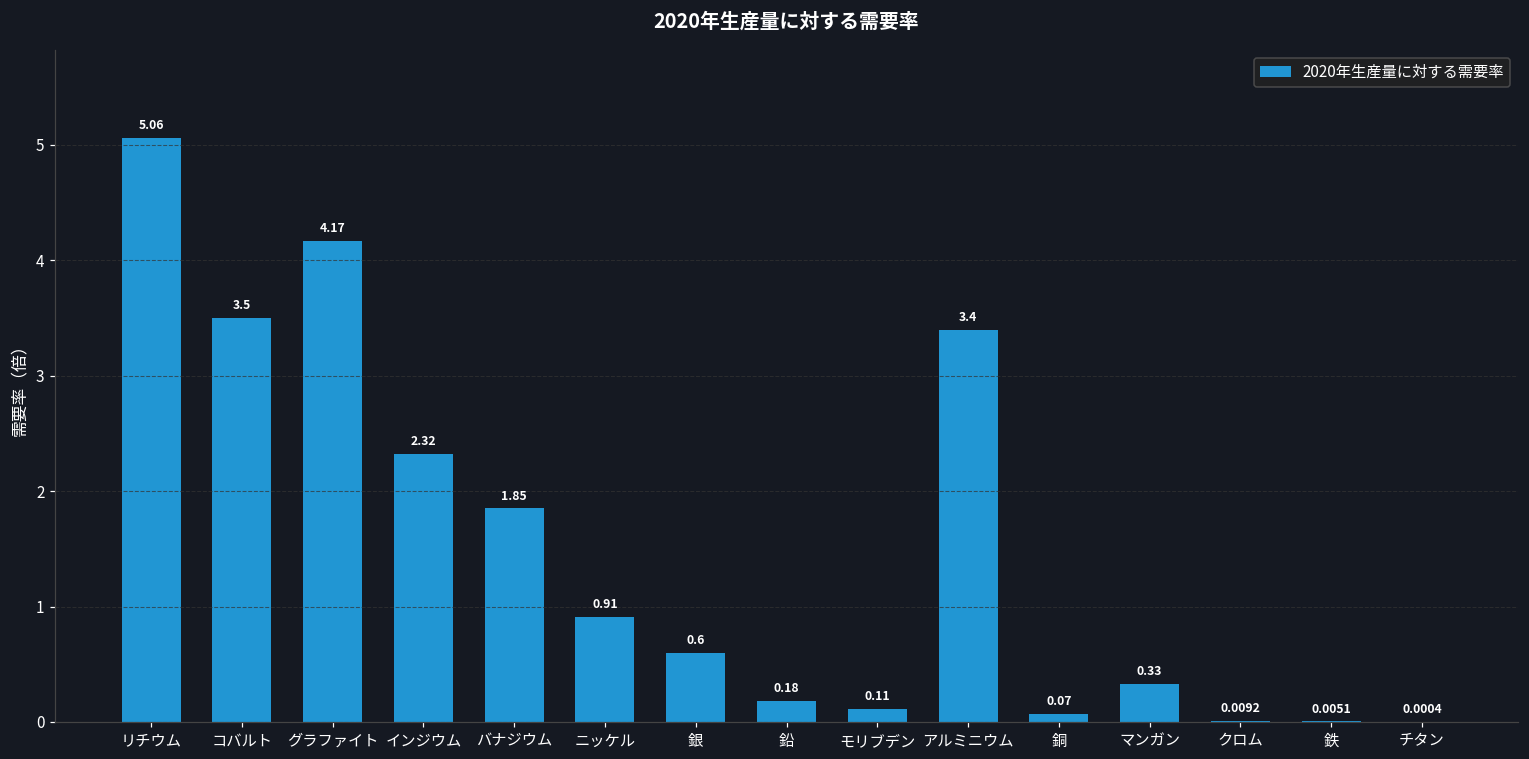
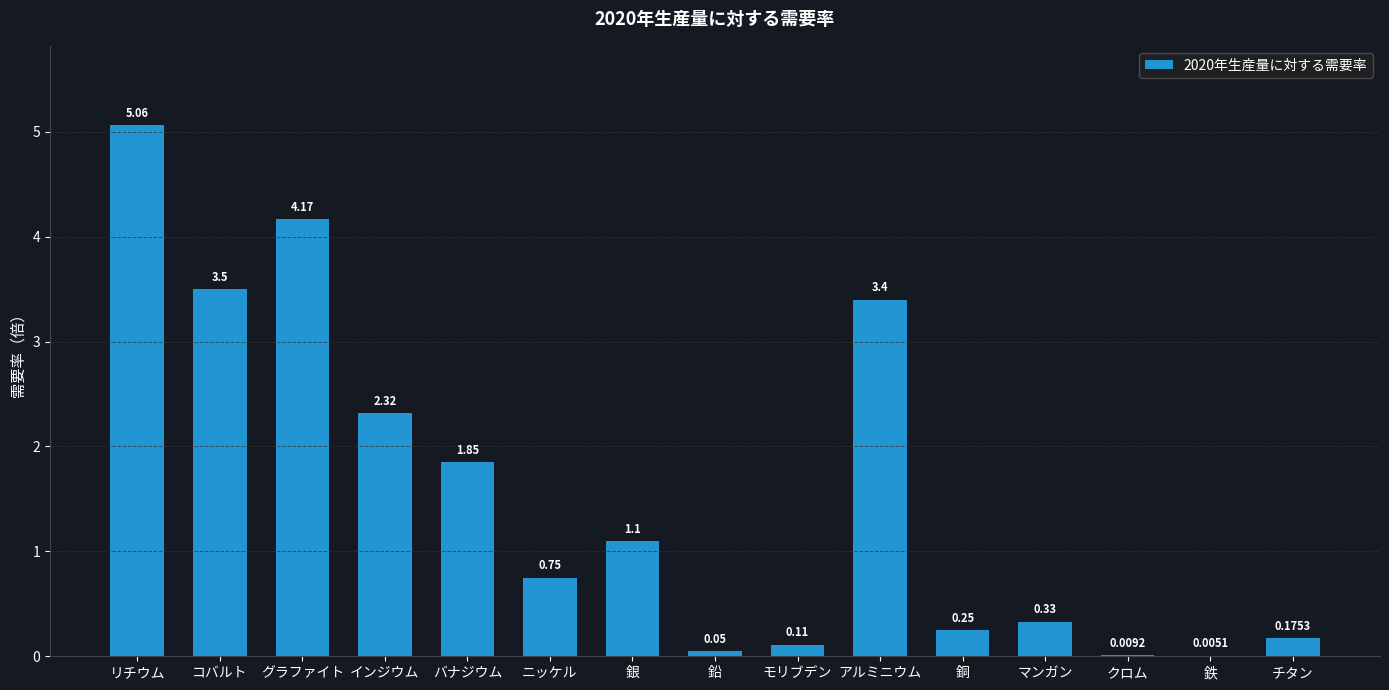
ニッケル: 0.91 -> 0.75
銀: 0.6 -> 1.1
鉛: 0.18 -> 0.05
銅: 0.07 -> 0.25
チタン: 0.0004 -> 0.1753
